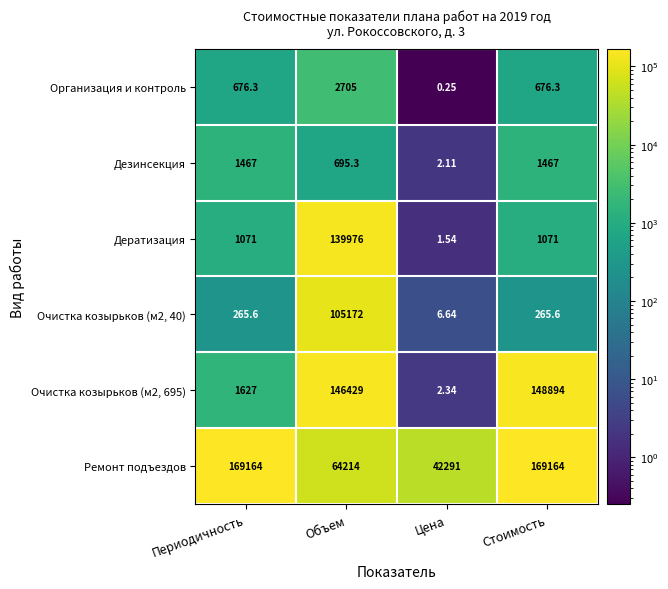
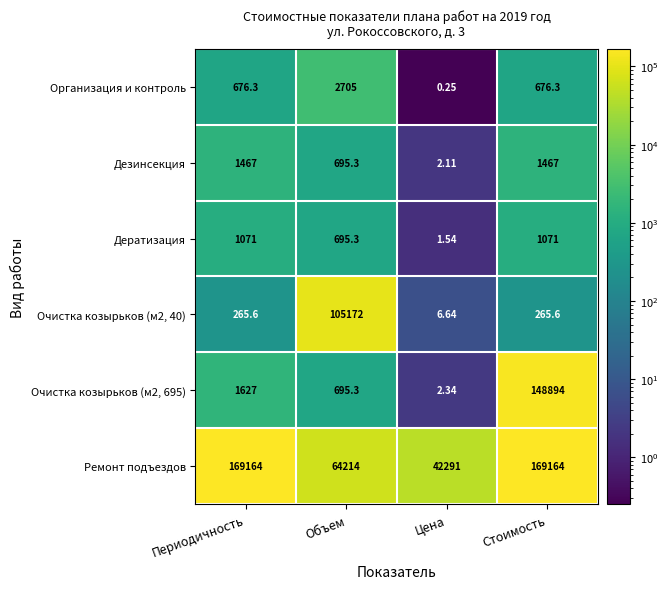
Дератизация, Объем: 139976 -> 695.3
Очистка козырьков (м2, 695), Объем: 146429 -> 695.3
